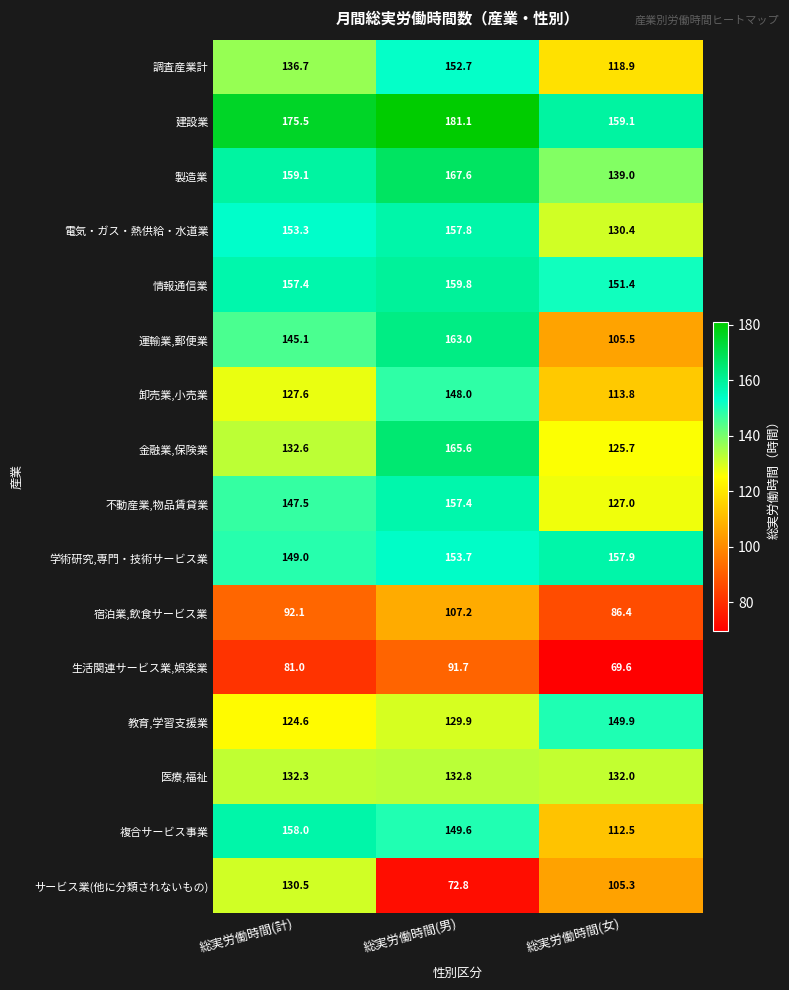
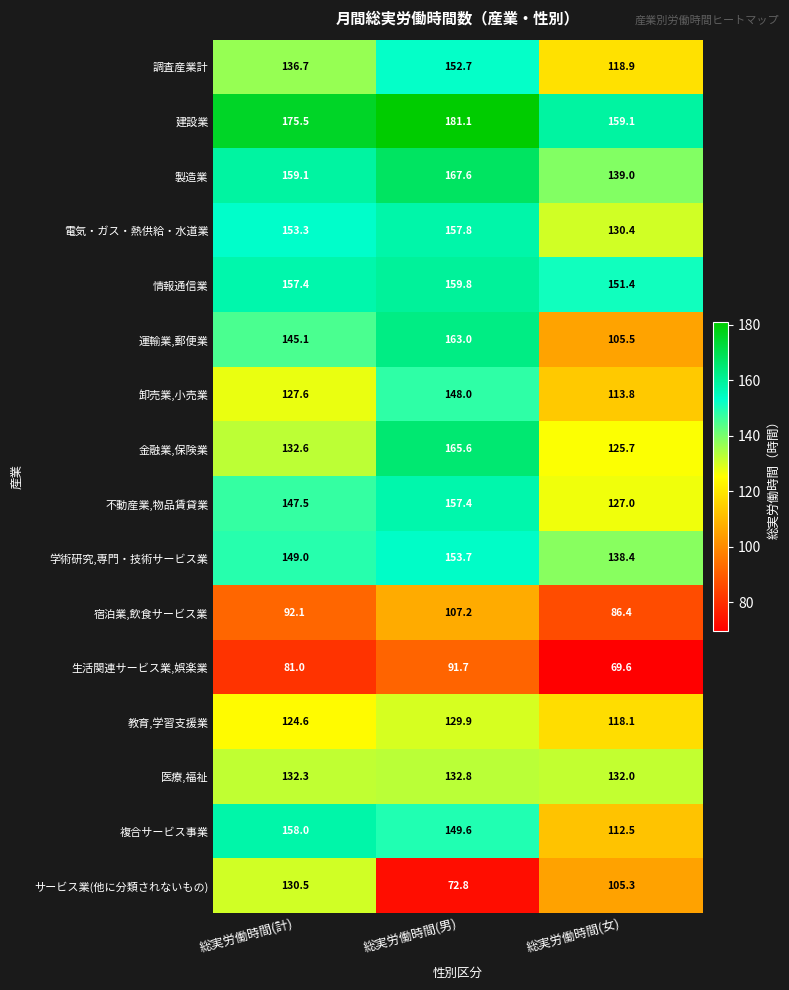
学術研究,専門・技術サービス業, 総実労働時間(女): 157.9 -> 138.4
教育,学習支援業, 総実労働時間(女): 149.9 -> 118.1
